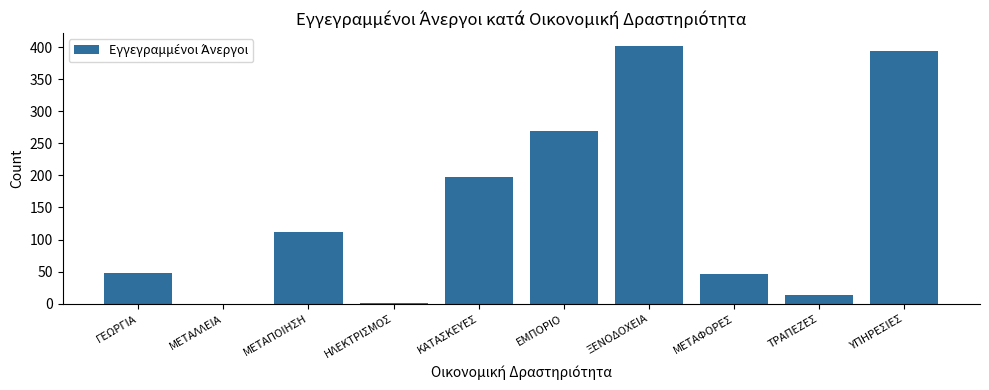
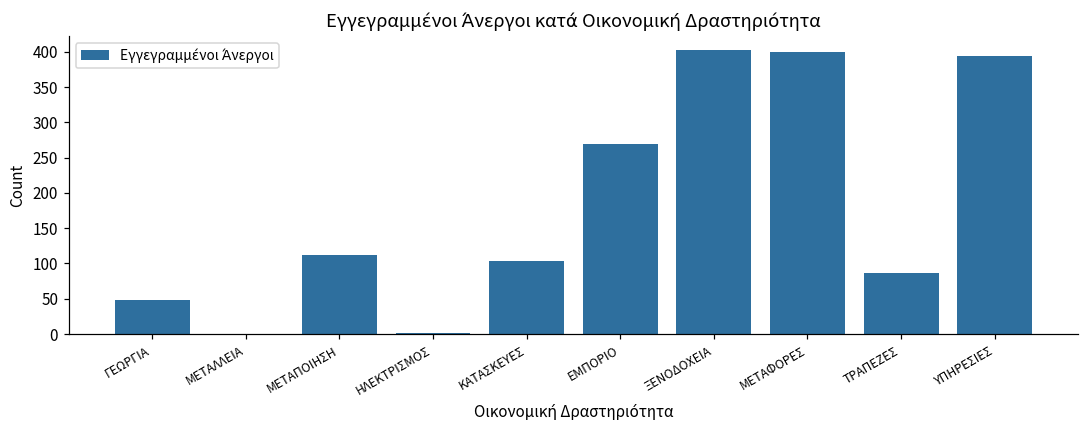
ΚΑΤΑΣΚΕΥΕΣ: 200 -> 100
ΜΕΤΑΦΟΡΕΣ: 50 -> 400
ΤΡΑΠΕΖΕΣ: 10 -> 90
